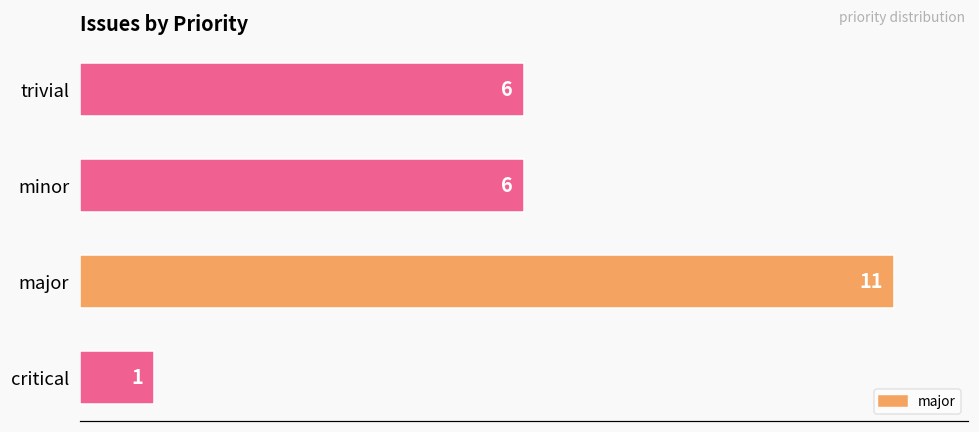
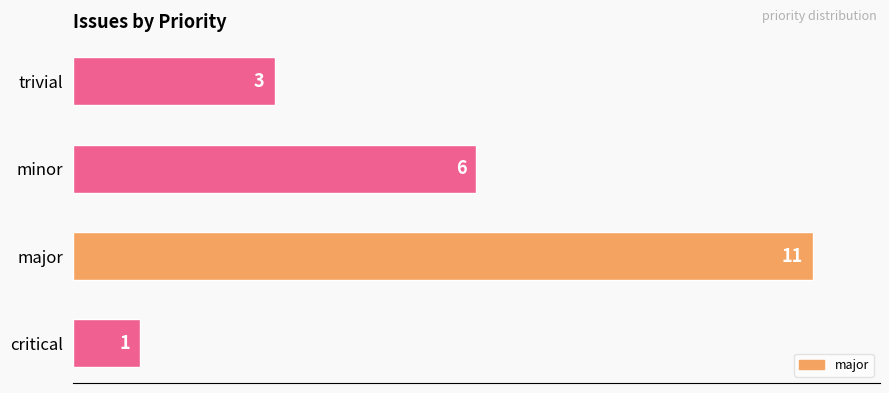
trivial: 6 -> 3
